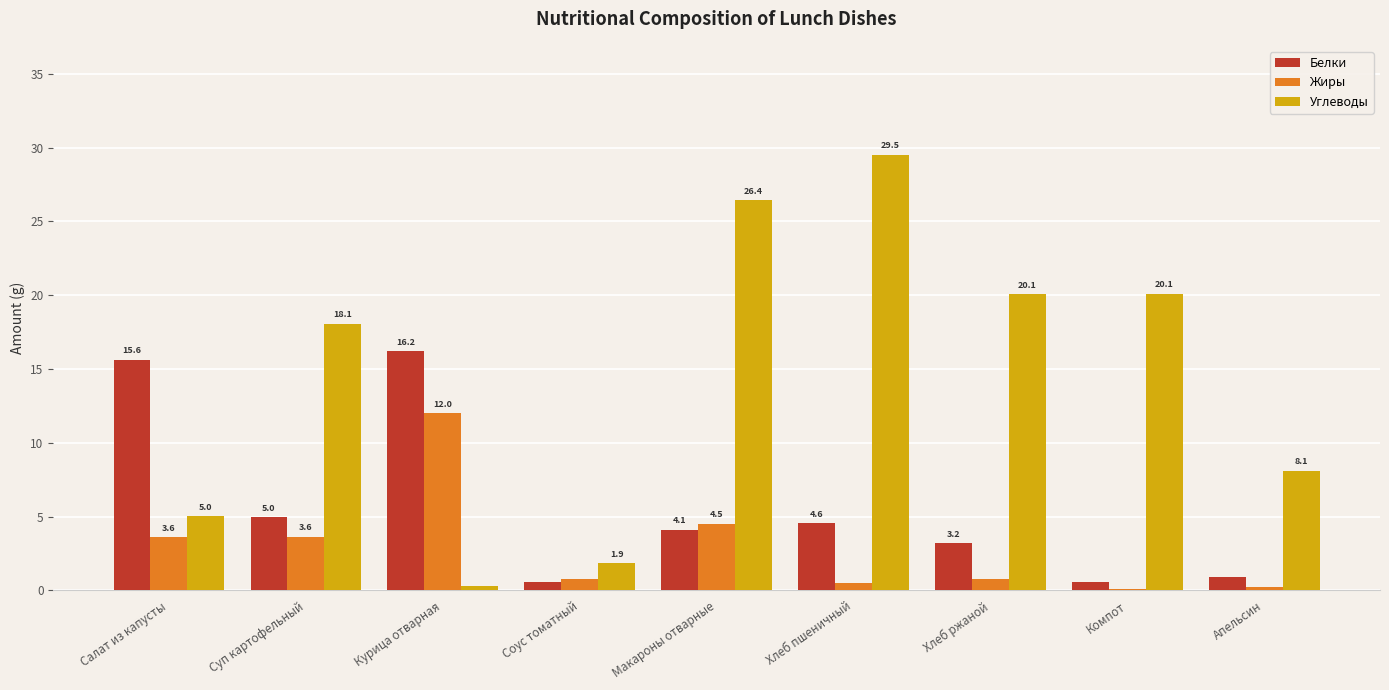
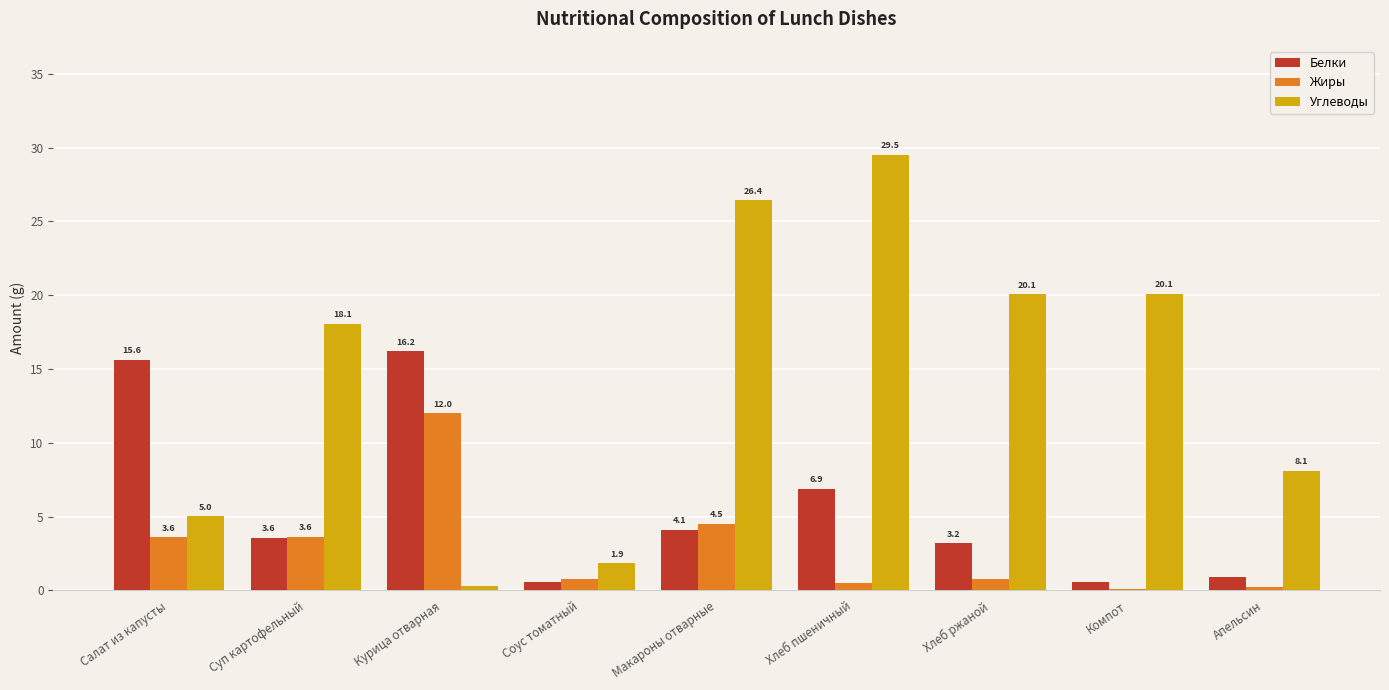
Белки, Суп картофельный: 5.0 -> 3.6
Белки, Хлеб пшеничный: 4.6 -> 6.9
